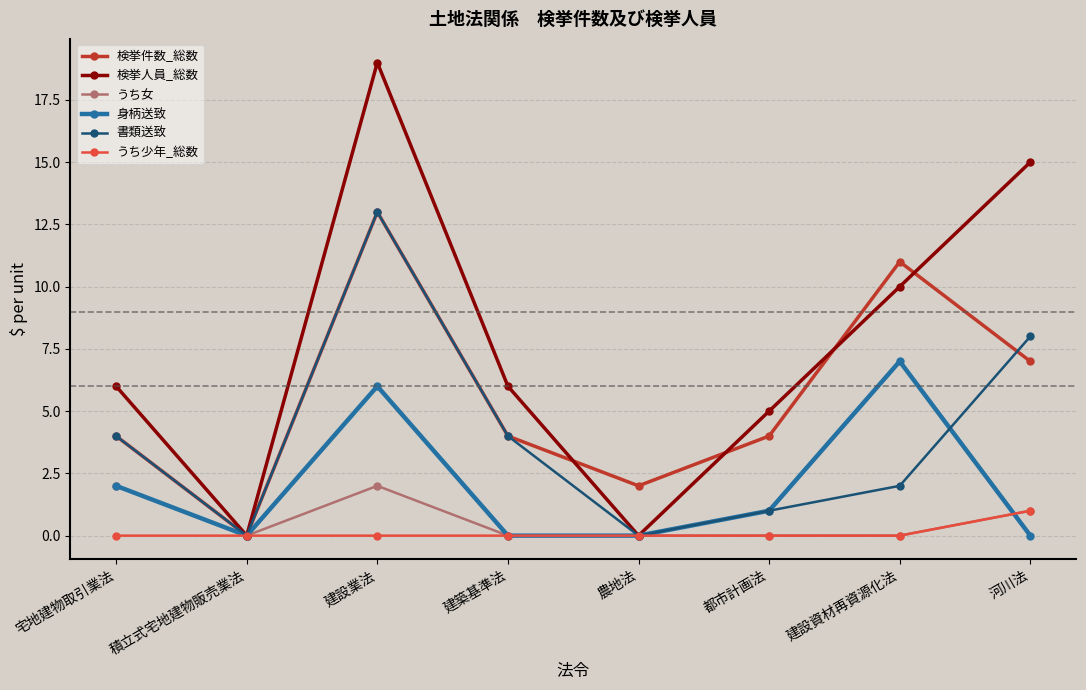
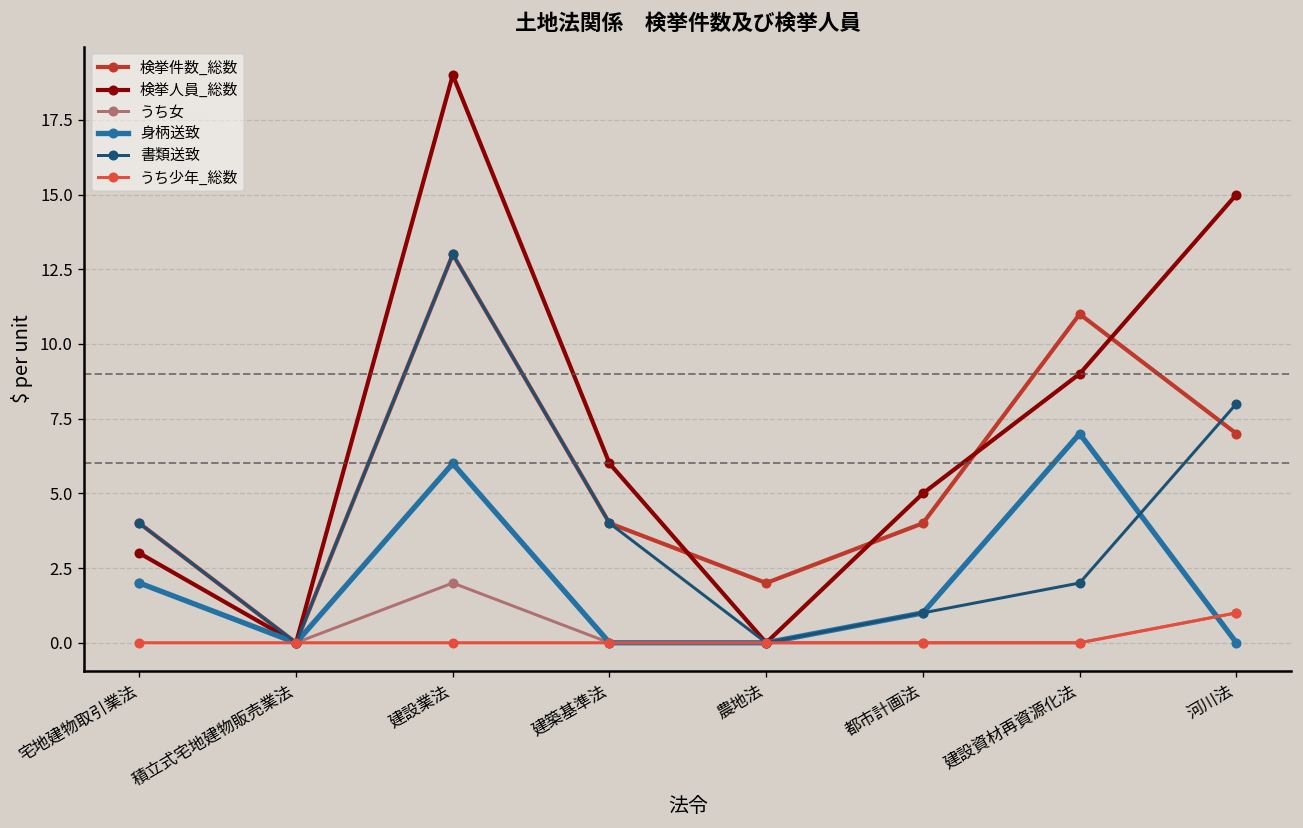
検挙人員_総数, 宅地建物取引業法: 6 -> 3
検挙人員_総数, 建設資材再資源化法: 10 -> 9
